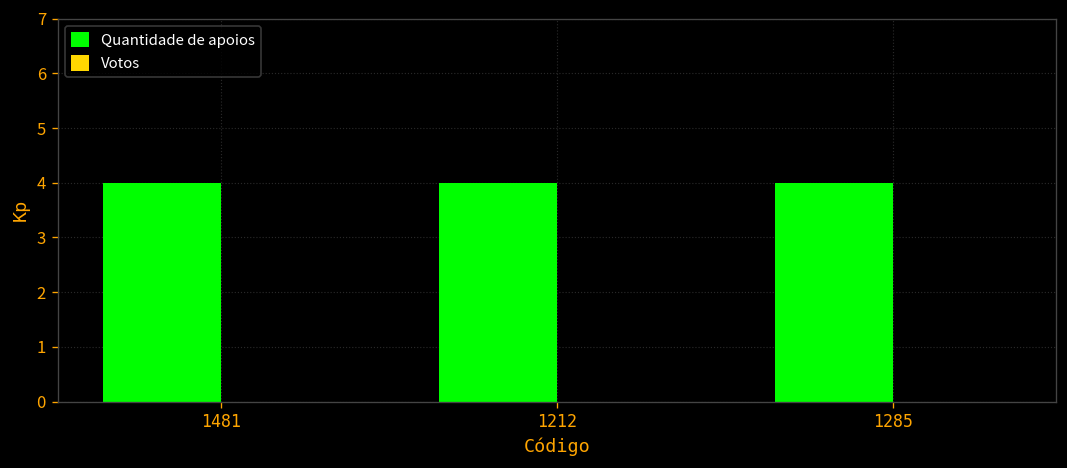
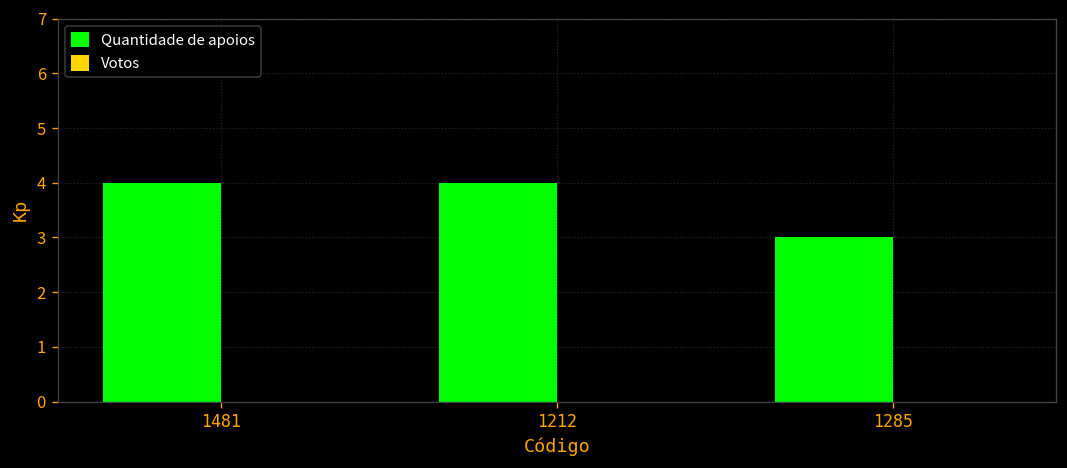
Quantidade de apoios, 1285: 4 -> 3
